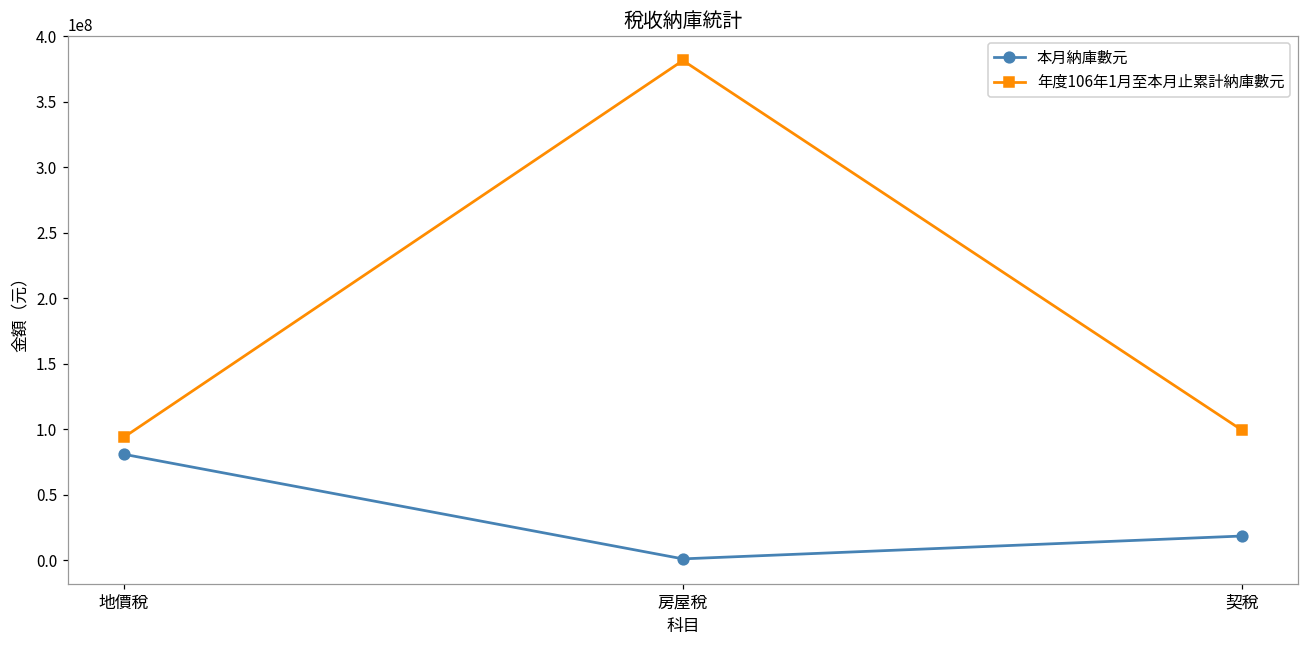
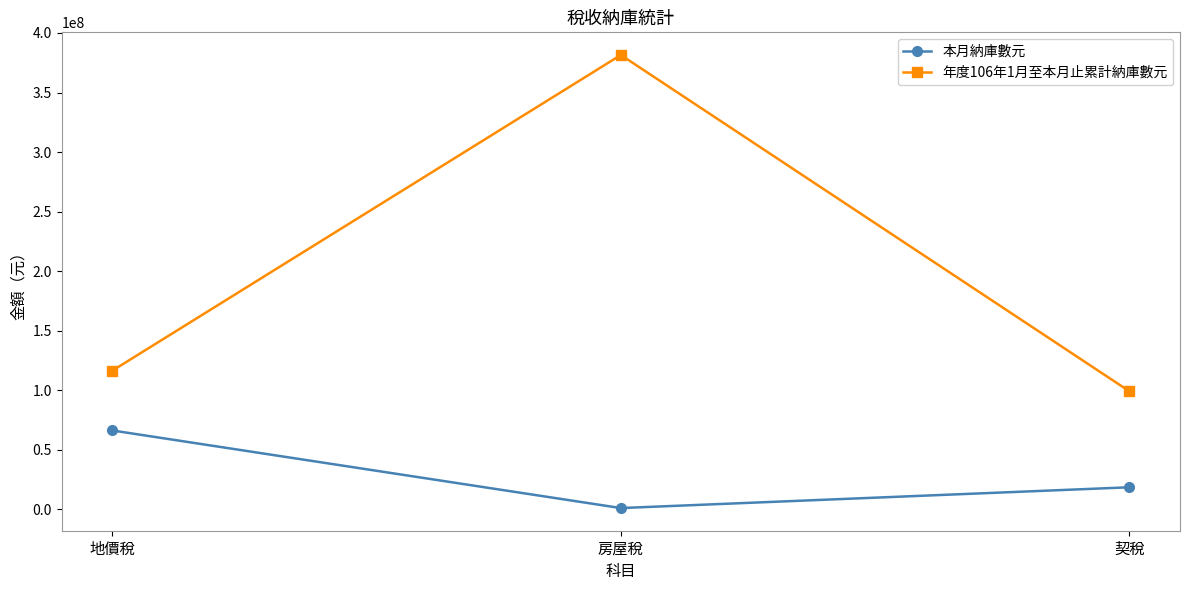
本月納庫數元, 地價稅: 81000000 -> 66000000
年度106年1月至本月止累計納庫數元, 地價稅: 94000000 -> 117000000
